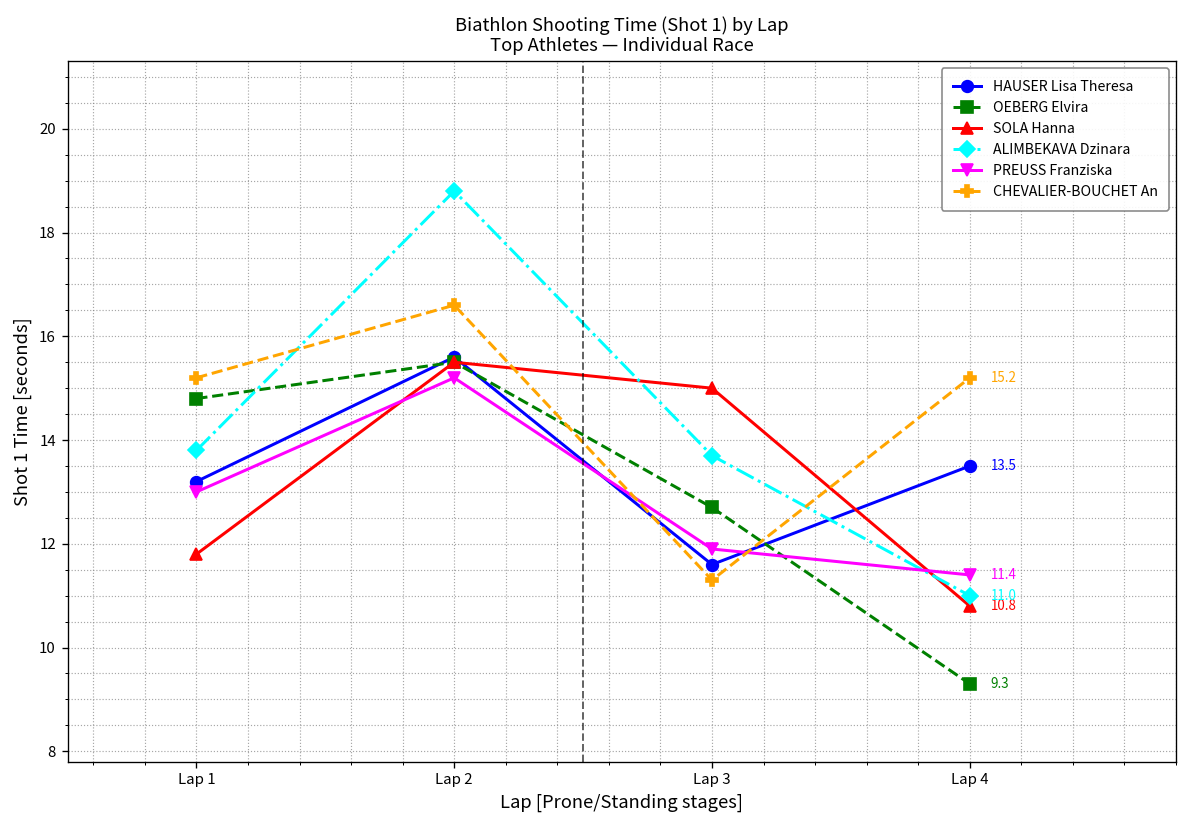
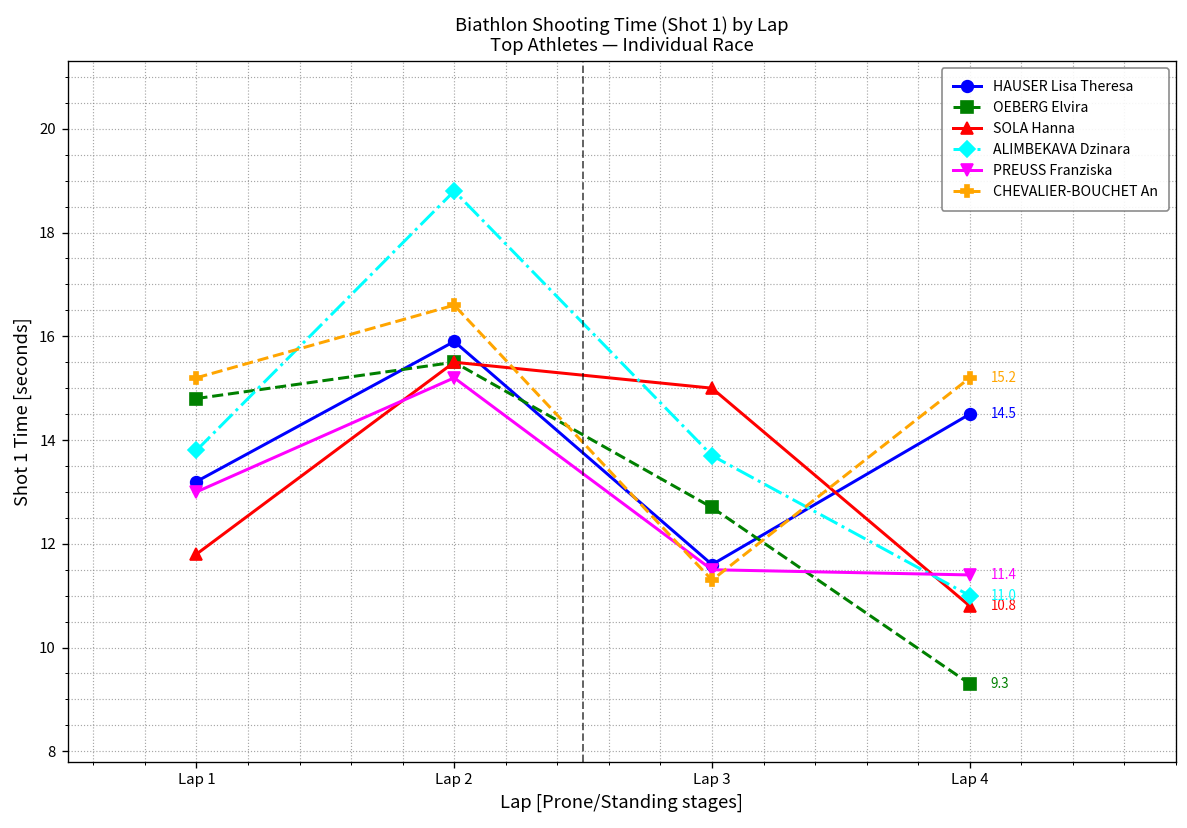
HAUSER Lisa Theresa, Lap 2: 15.6 -> 15.9
PREUSS Franziska, Lap 3: 11.9 -> 11.5
HAUSER Lisa Theresa, Lap 4: 13.5 -> 14.5
